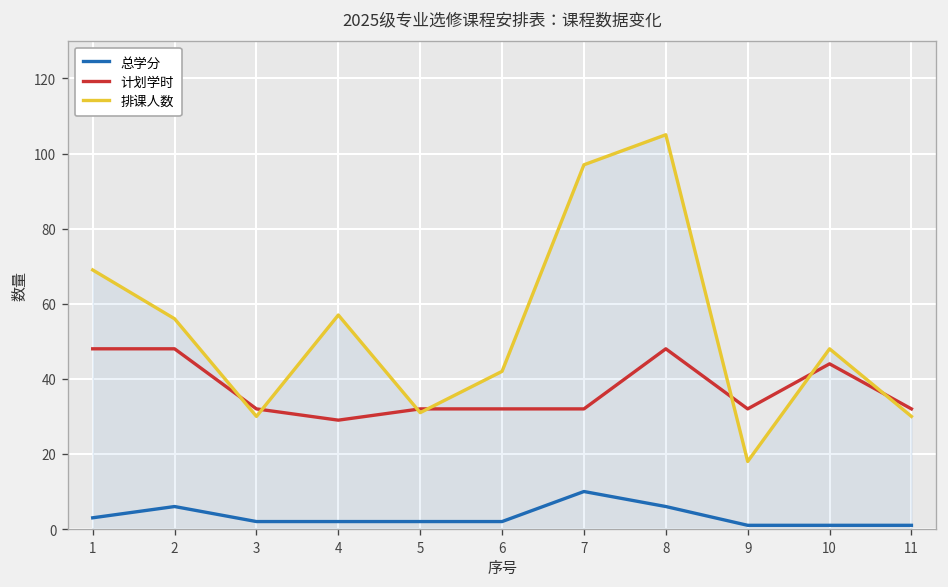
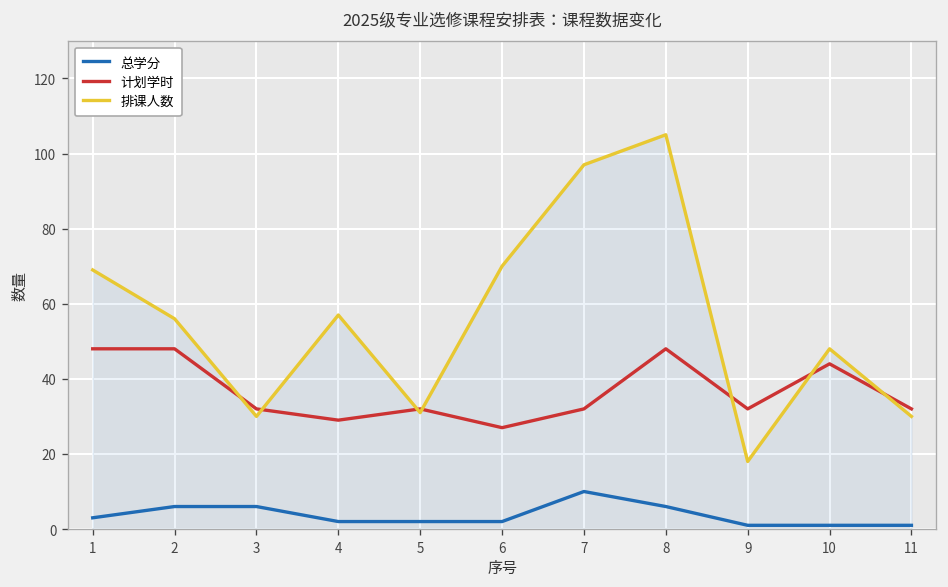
总学分, 3: 2 -> 6
计划学时, 6: 32 -> 27
排课人数, 6: 42 -> 70
